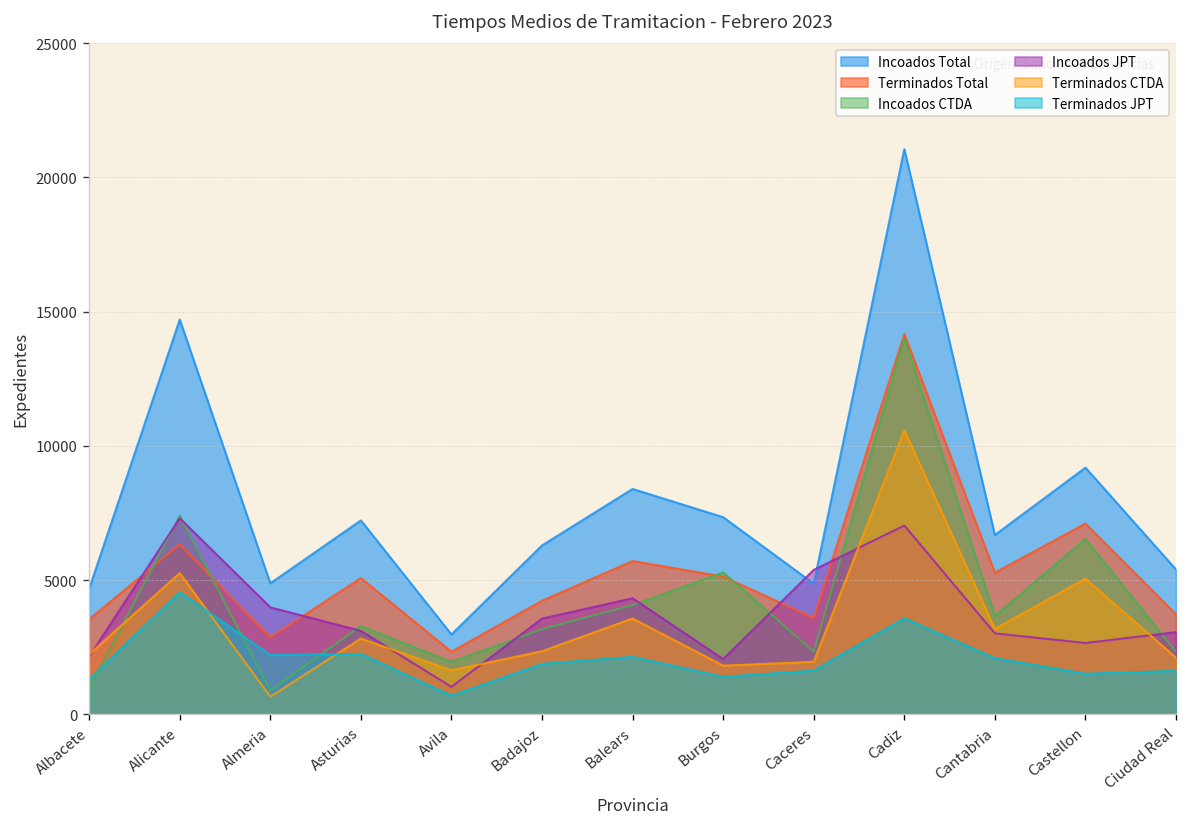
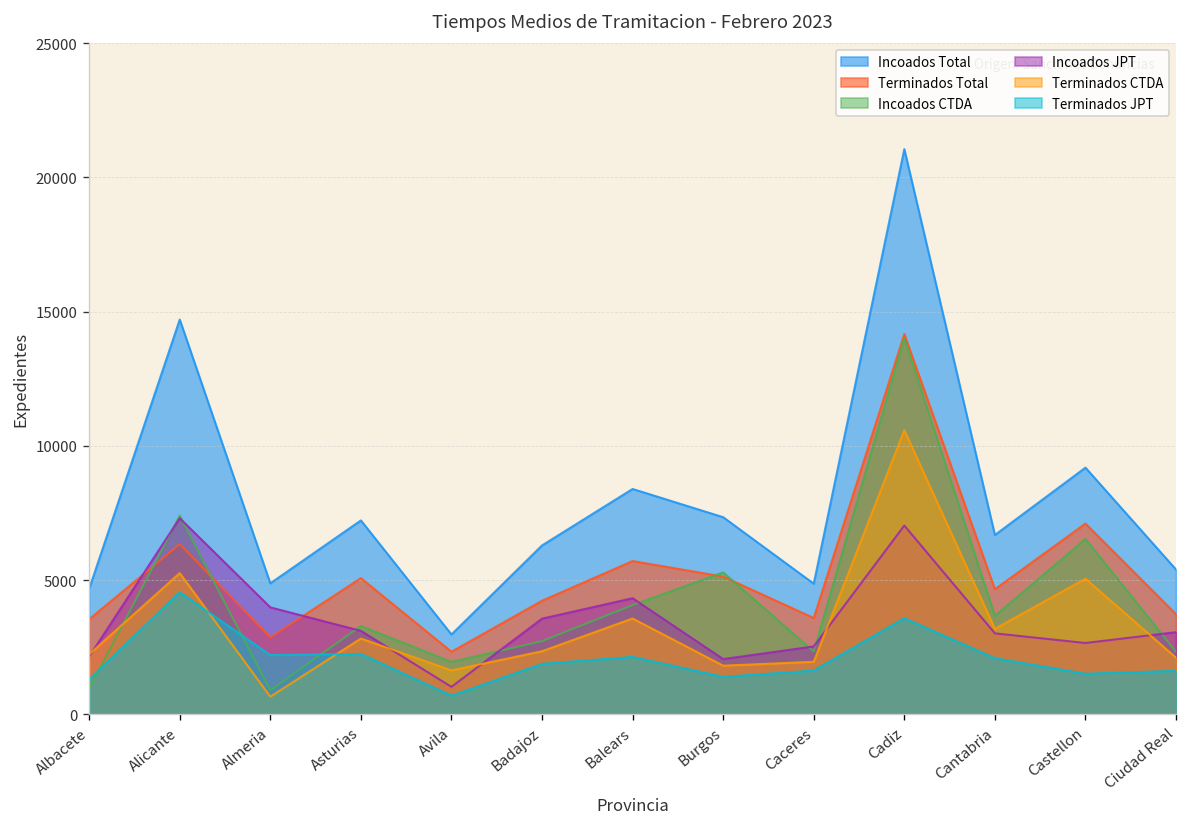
Incoados CTDA, Badajoz: 3200 -> 2700
Incoados JPT, Caceres: 5400 -> 2500
Terminados Total, Cantabria: 5300 -> 4700
